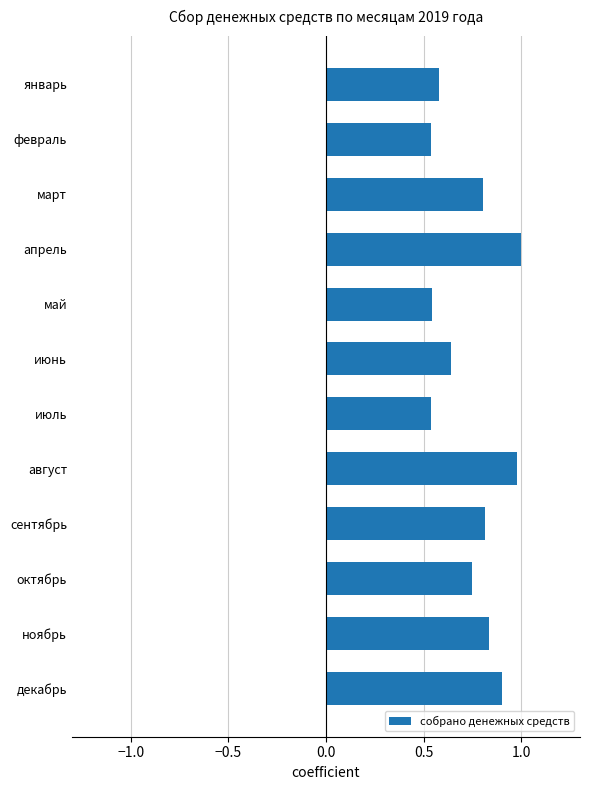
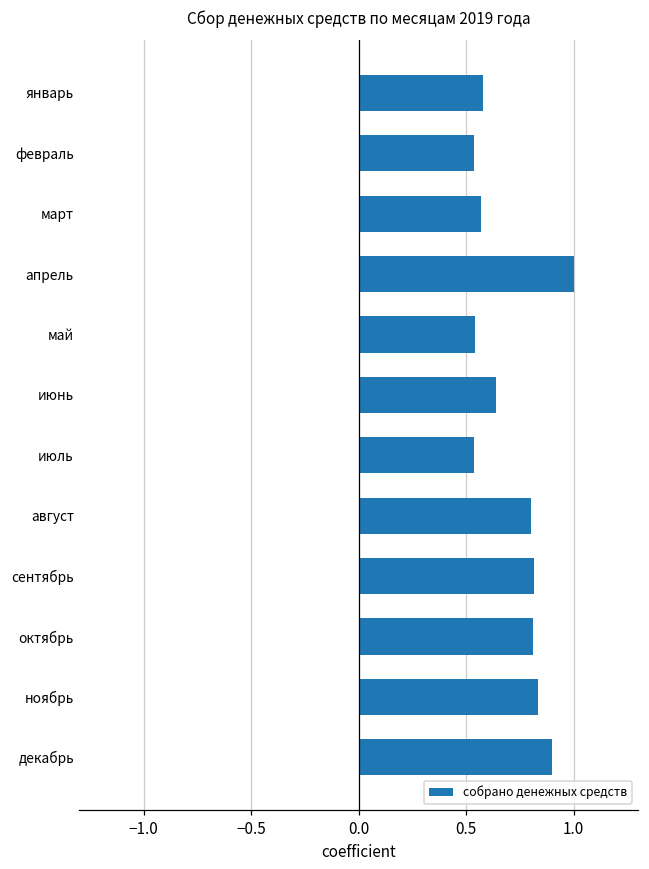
март: 0.80 -> 0.57
август: 0.98 -> 0.80
октябрь: 0.75 -> 0.81
